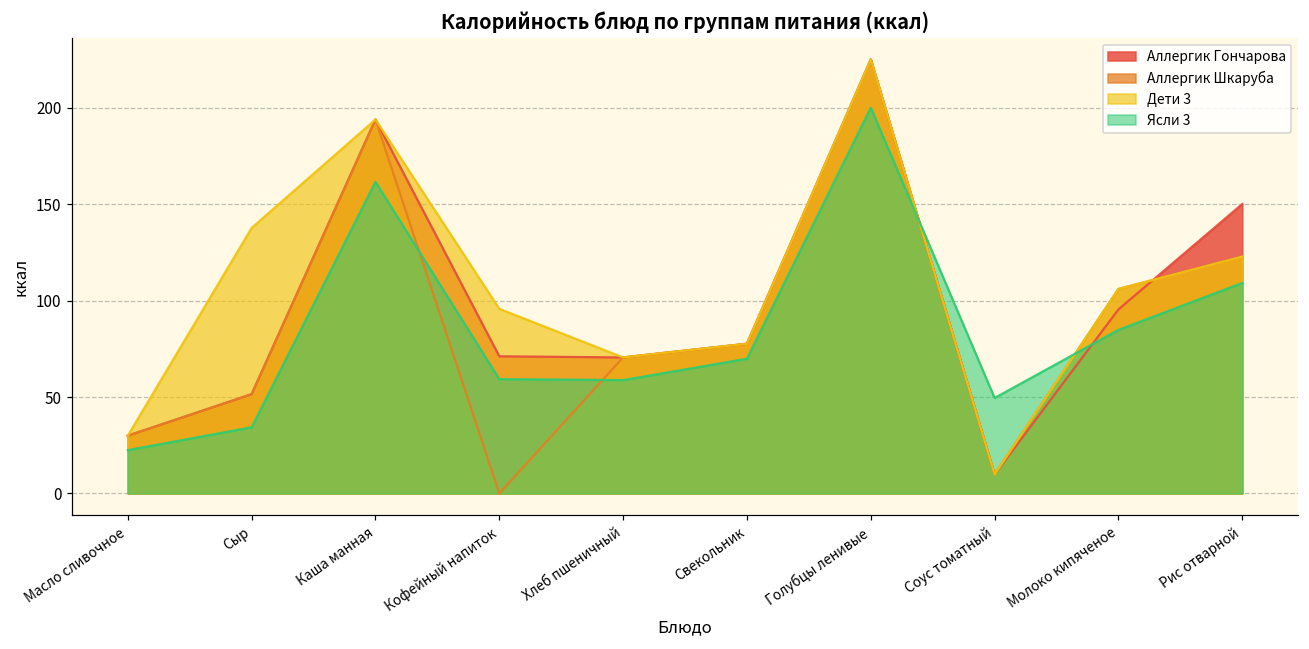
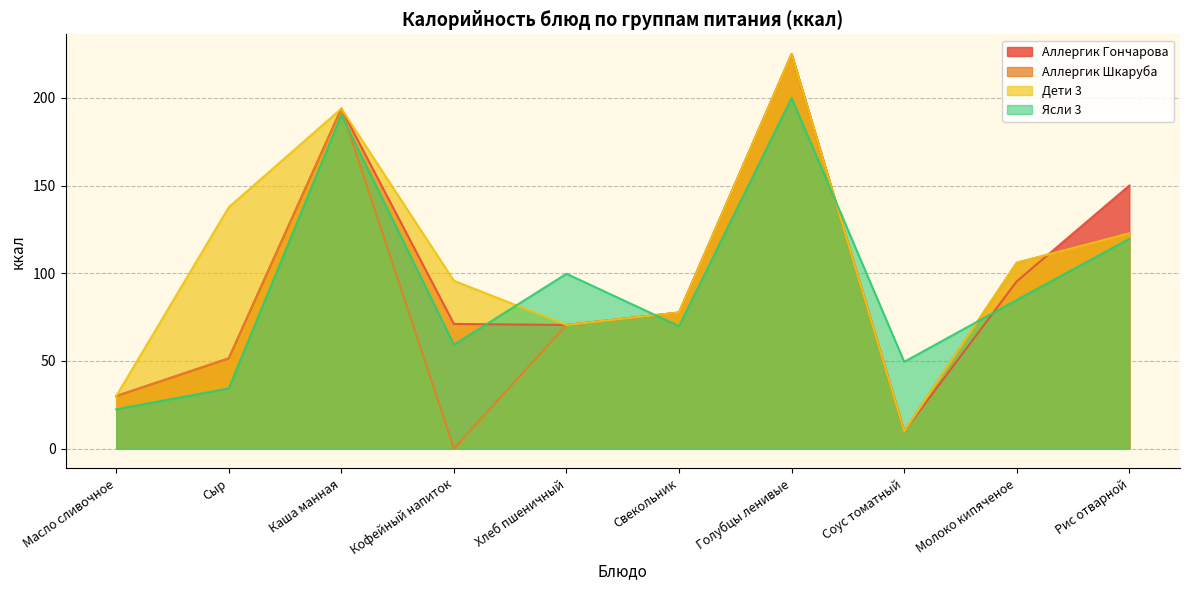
Ясли 3, Каша манная: 162 -> 190
Ясли 3, Хлеб пшеничный: 59 -> 100
Ясли 3, Рис отварной: 109 -> 120
